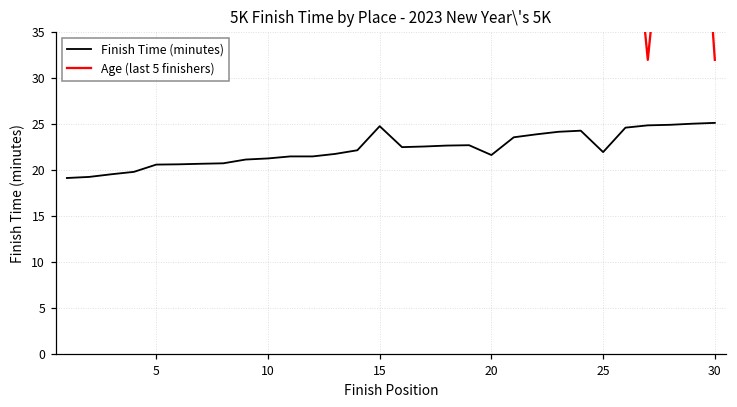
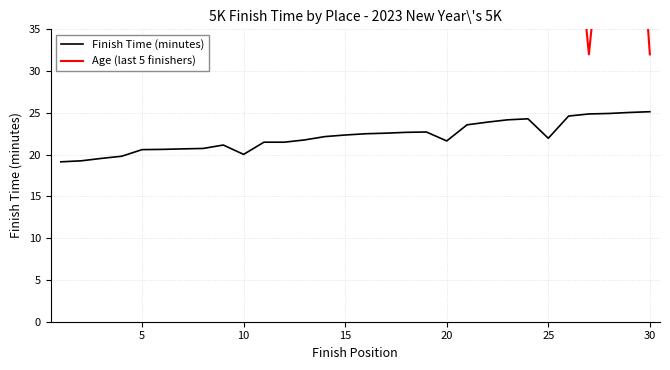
Finish Time (minutes), 10: 21 -> 20
Finish Time (minutes), 15: 25 -> 22
